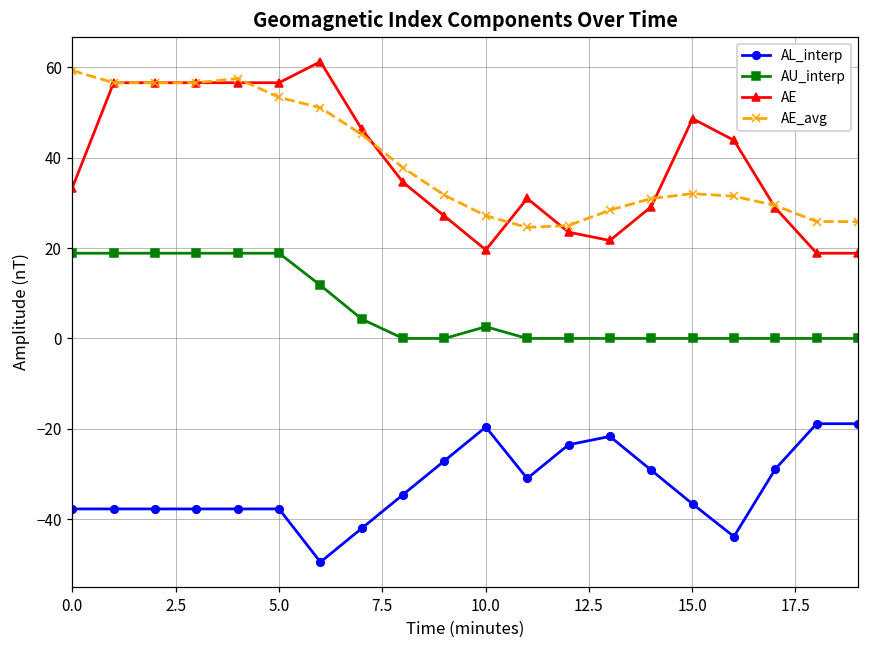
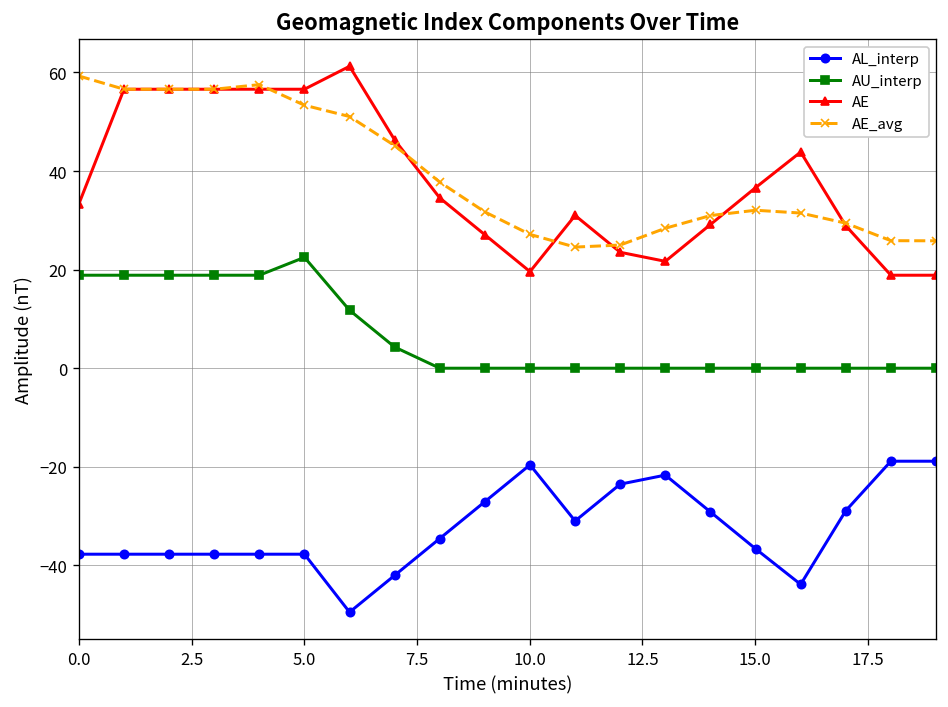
AU_interp, 5.0: 19 -> 22
AU_interp, 10.0: 3 -> 0
AE, 15.0: 49 -> 37
